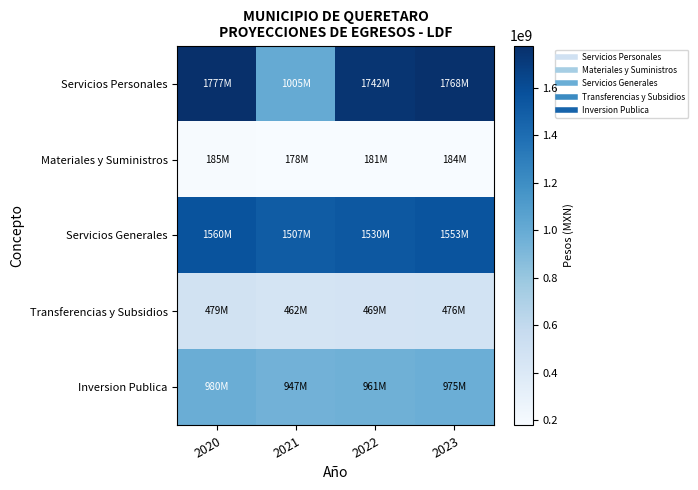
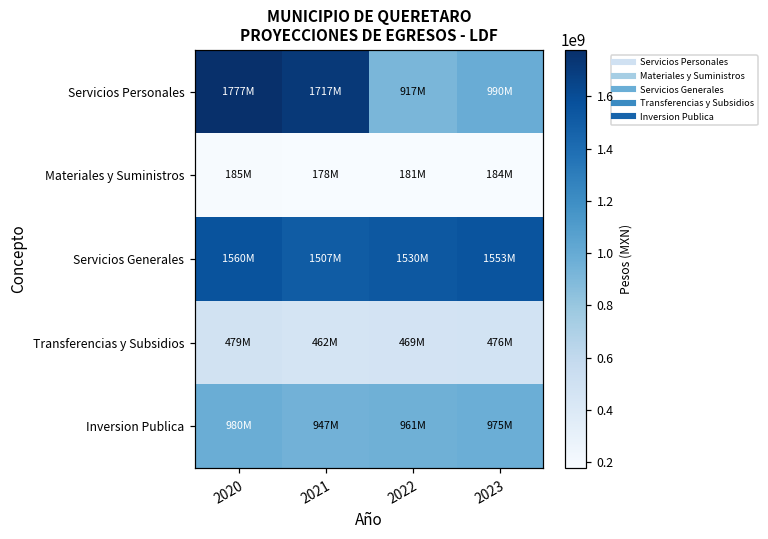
Servicios Personales, 2021: 1005M -> 1717M
Servicios Personales, 2022: 1742M -> 917M
Servicios Personales, 2023: 1768M -> 990M
